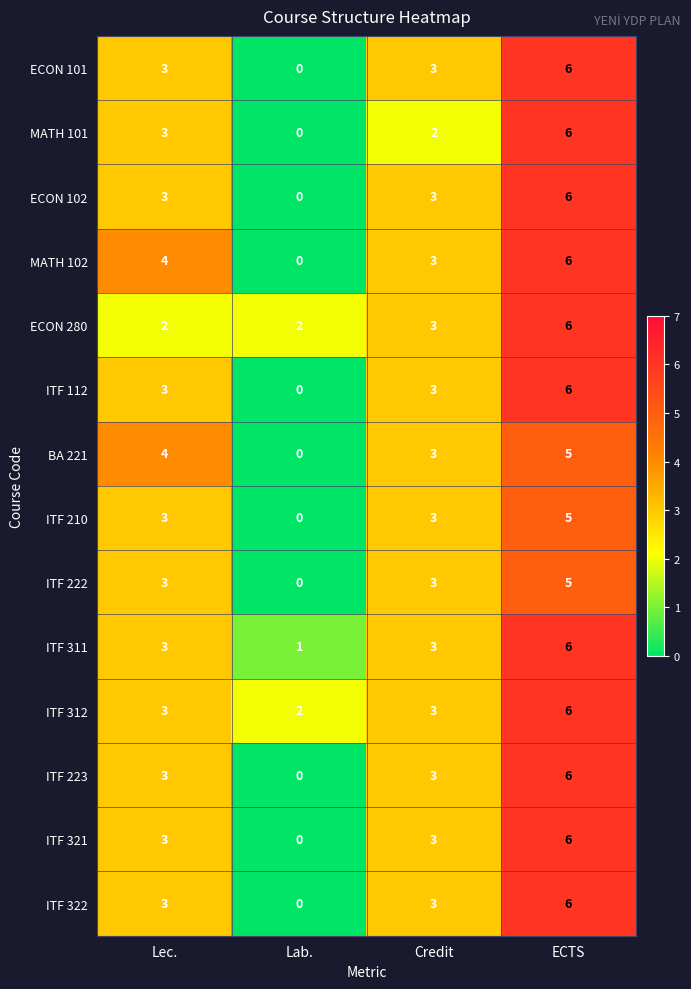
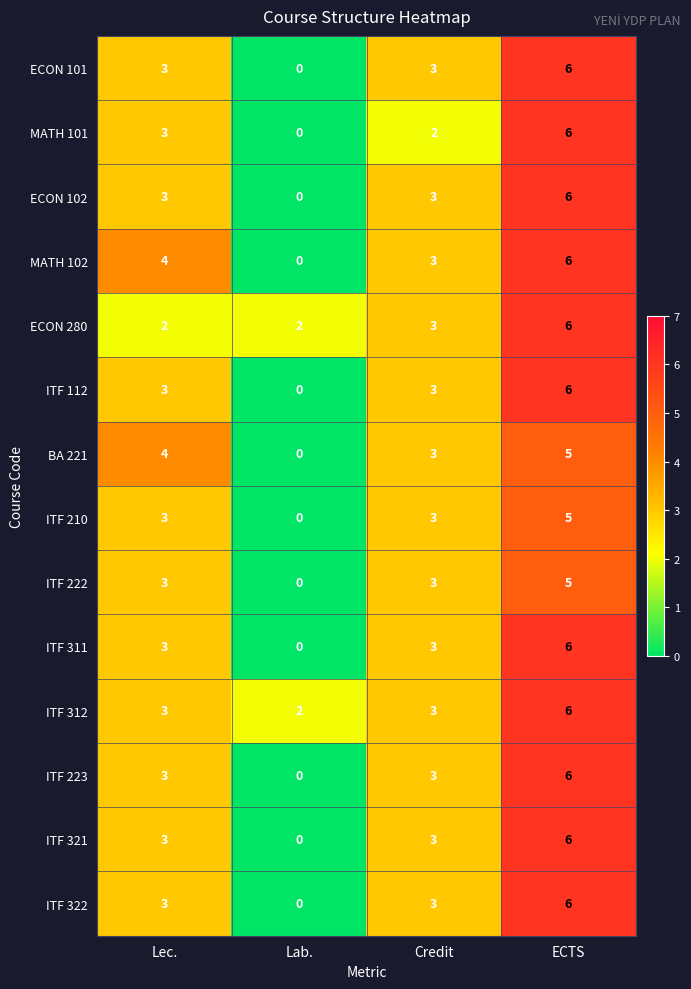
ITF 311, Lab.: 1 -> 0
